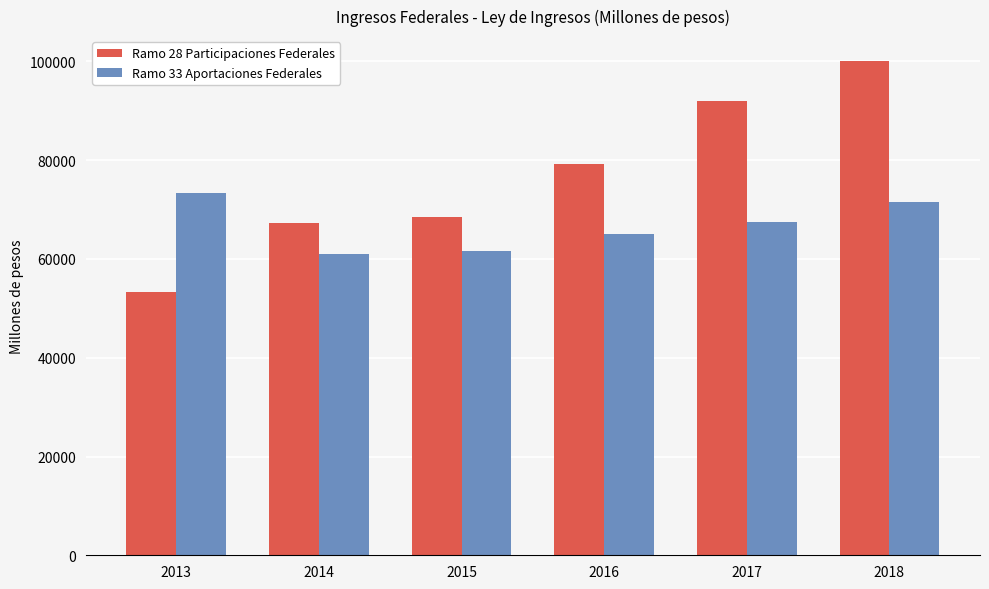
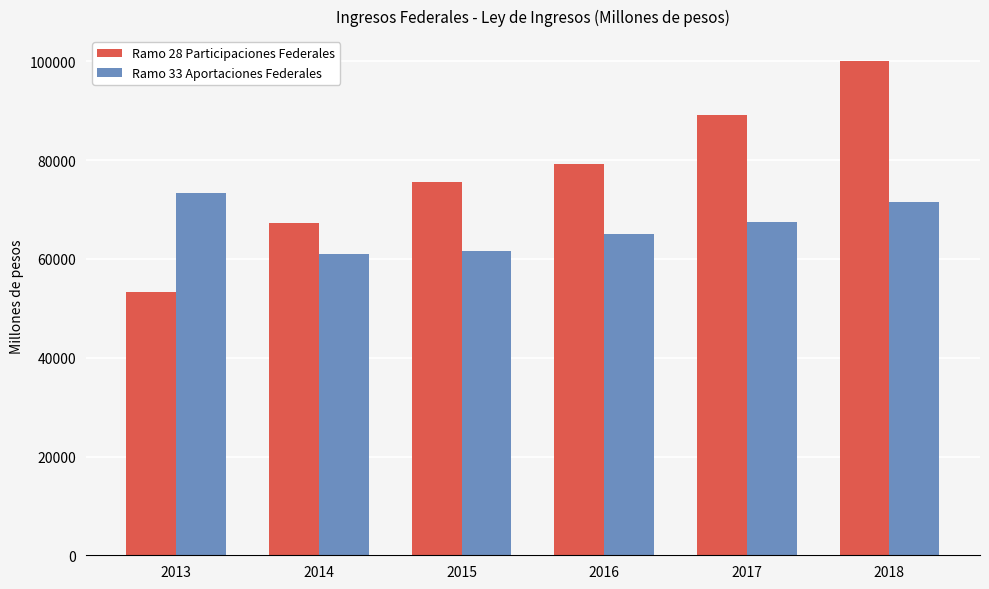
Ramo 28 Participaciones Federales, 2015: 69000 -> 76000
Ramo 28 Participaciones Federales, 2017: 92000 -> 89000
